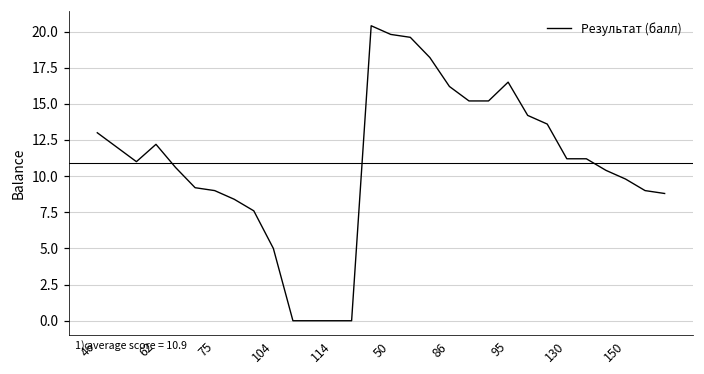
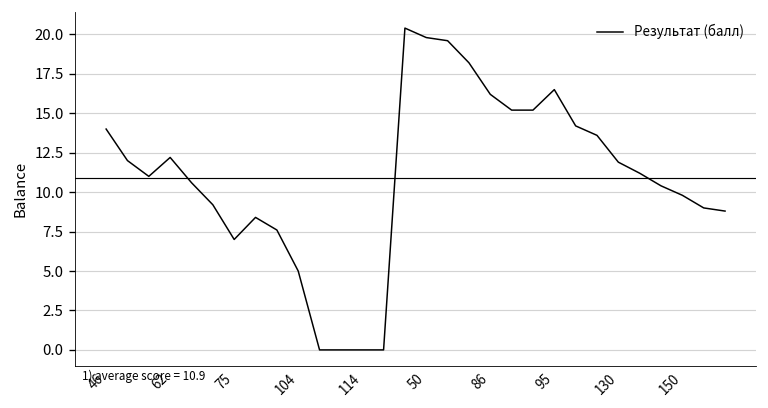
46: 13 -> 14
75: 9 -> 7
130: 11.2 -> 11.9
